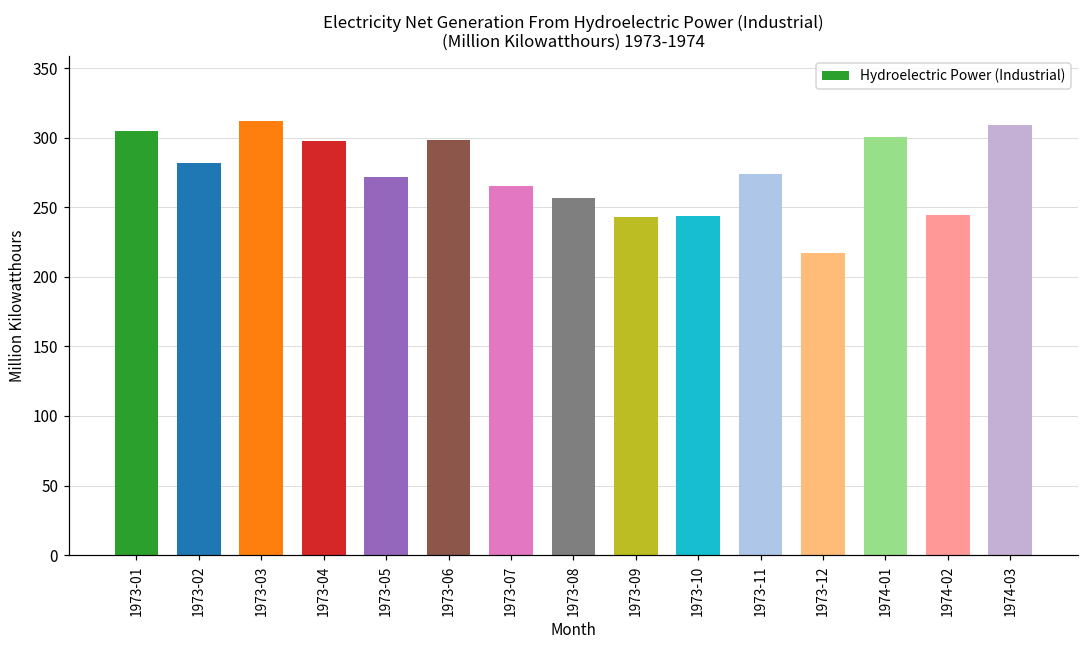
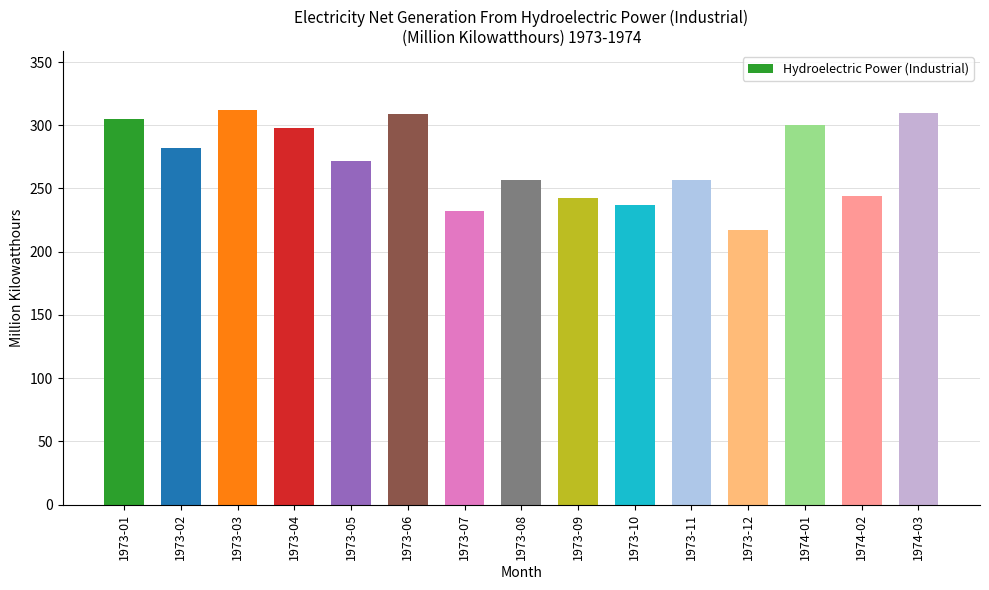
1973-06: 298 -> 309
1973-07: 266 -> 232
1973-10: 244 -> 237
1973-11: 274 -> 257
